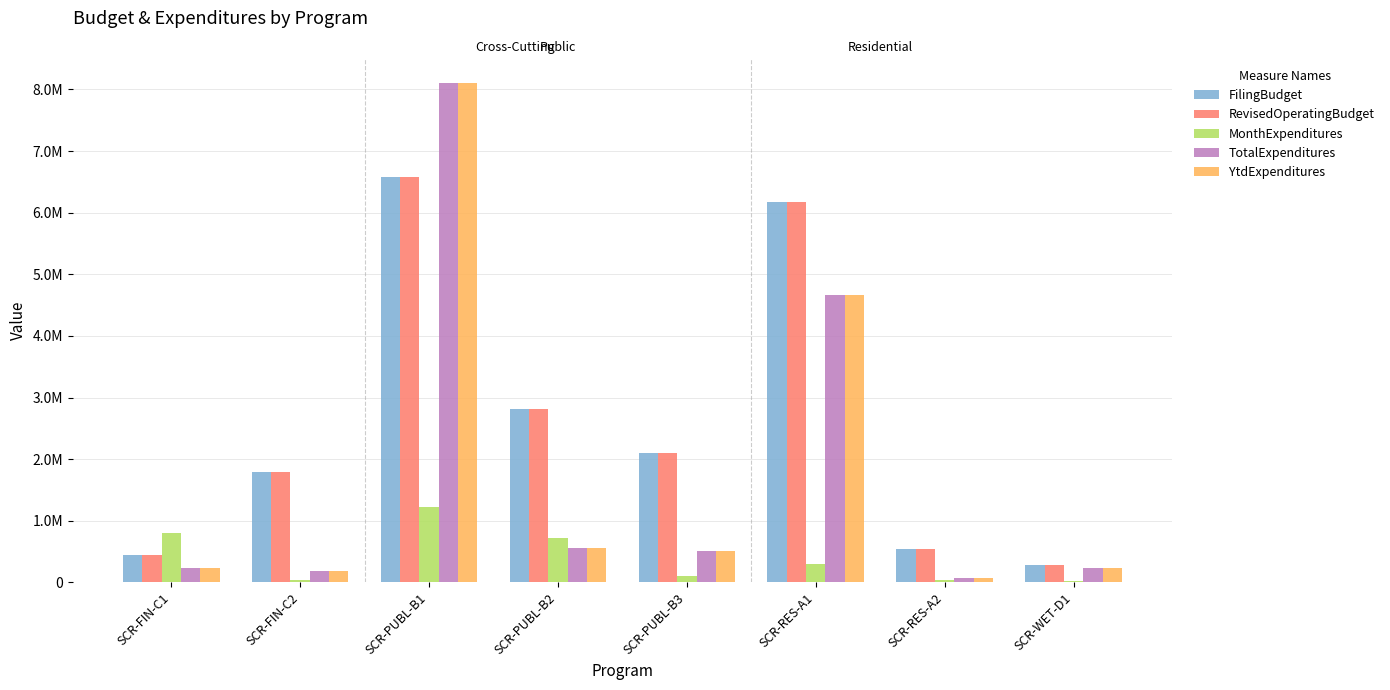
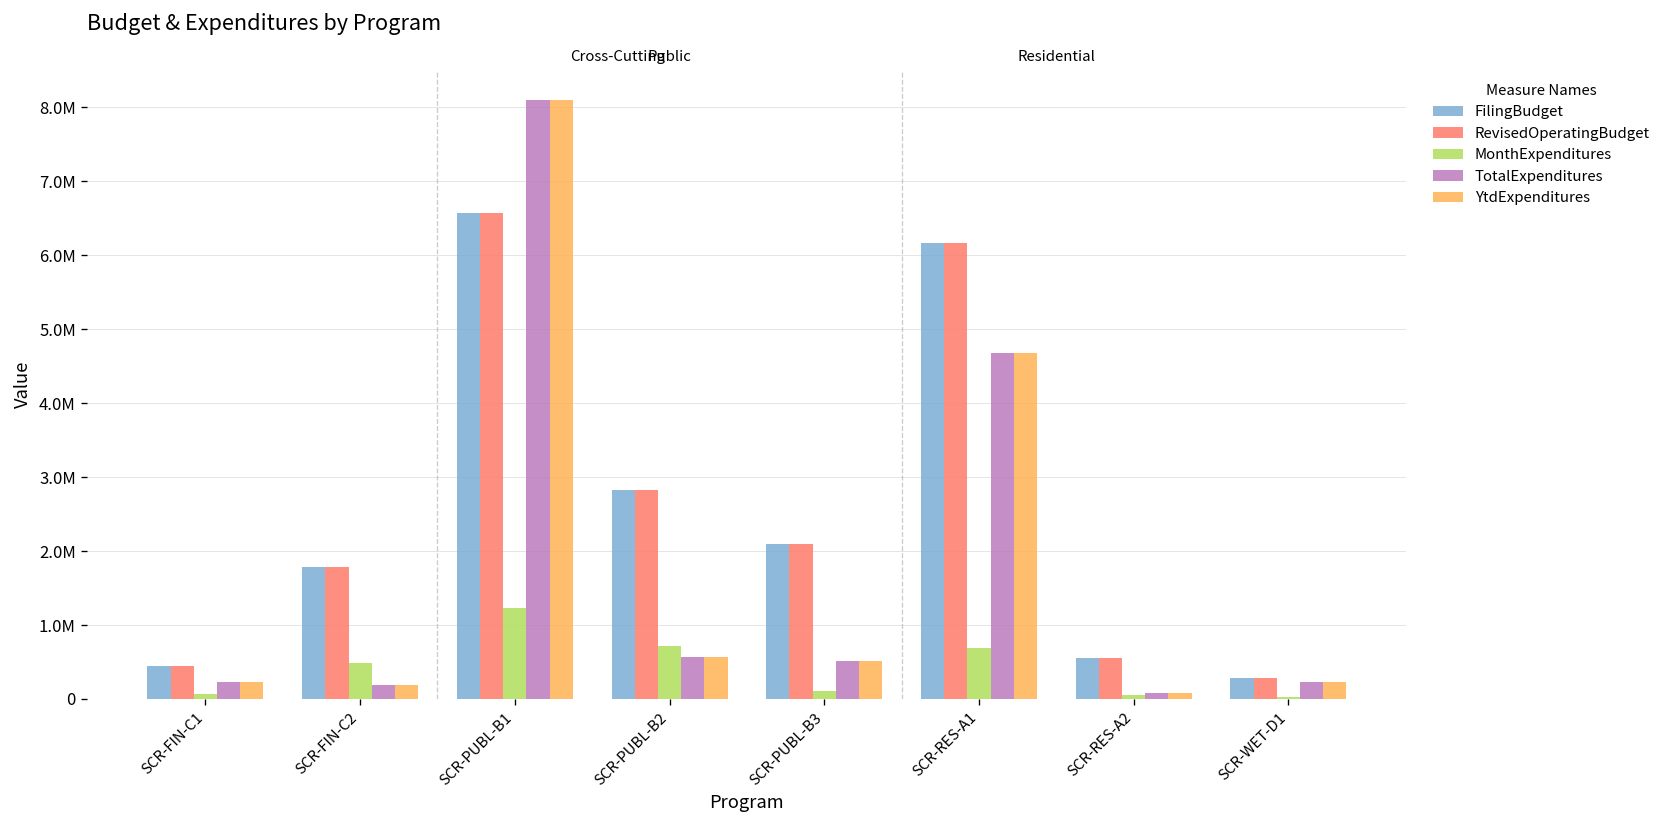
MonthExpenditures, SCR-FIN-C1: 800000 -> 100000
MonthExpenditures, SCR-FIN-C2: 0 -> 500000
MonthExpenditures, SCR-RES-A1: 300000 -> 700000
